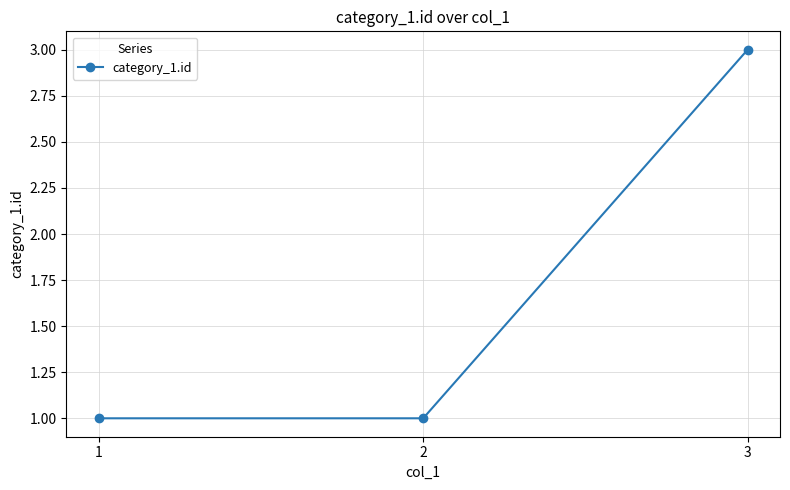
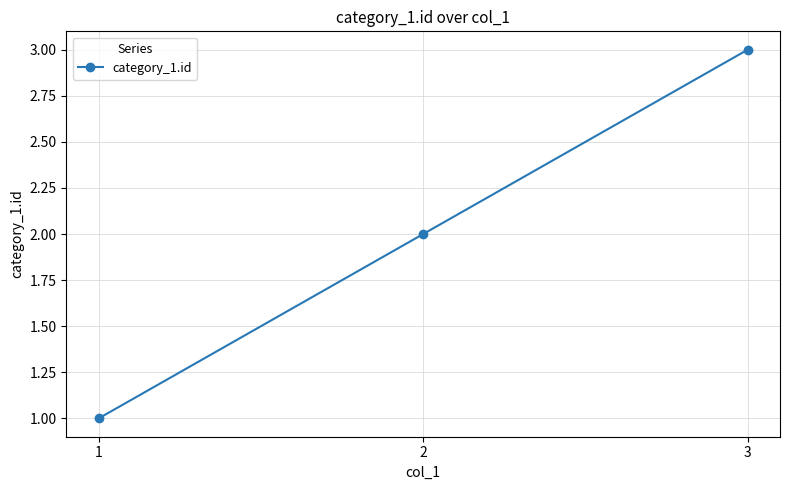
2: 1 -> 2
